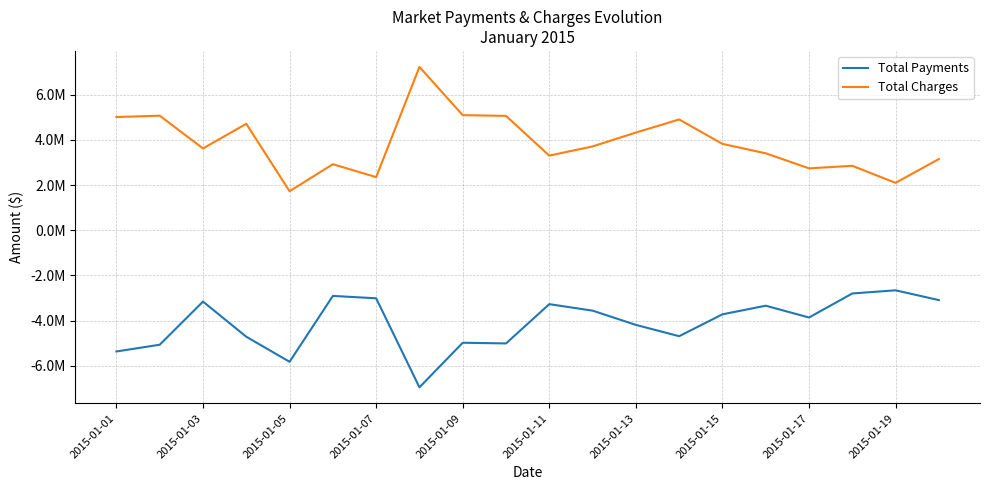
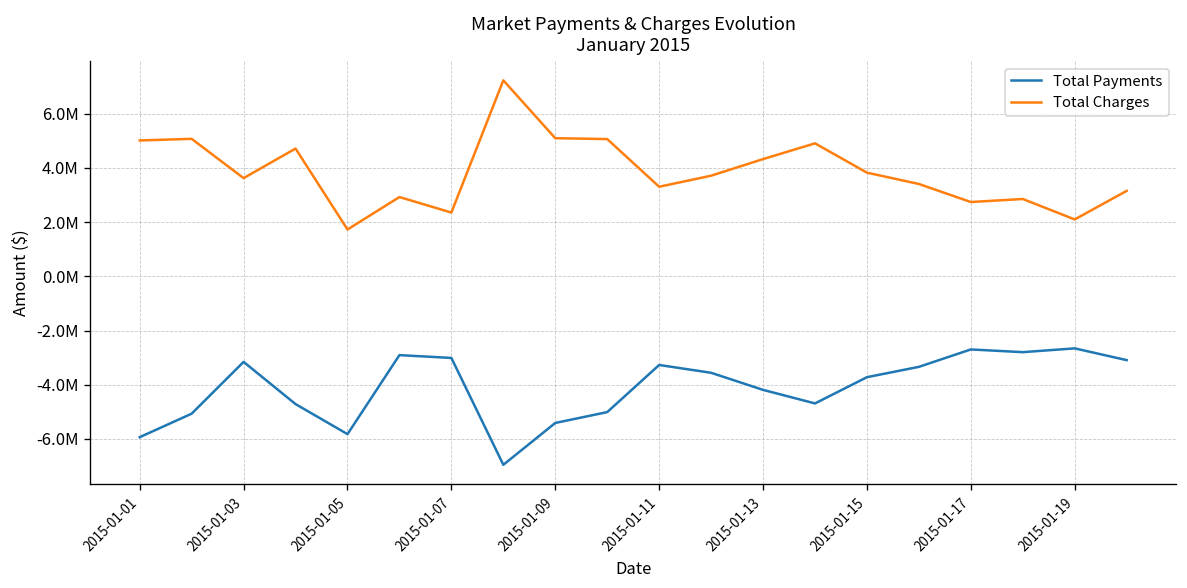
Total Payments, 2015-01-01: -5400000 -> -5900000
Total Payments, 2015-01-09: -5000000 -> -5400000
Total Payments, 2015-01-17: -3900000 -> -2700000
